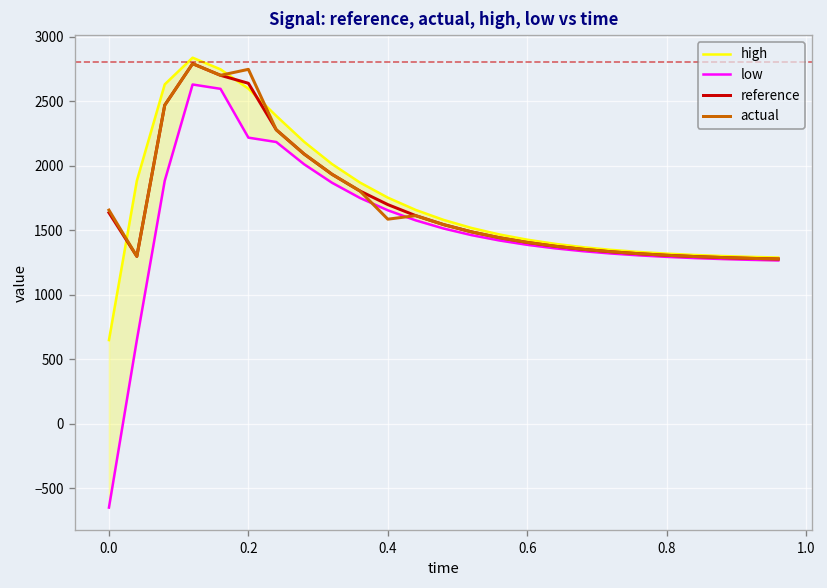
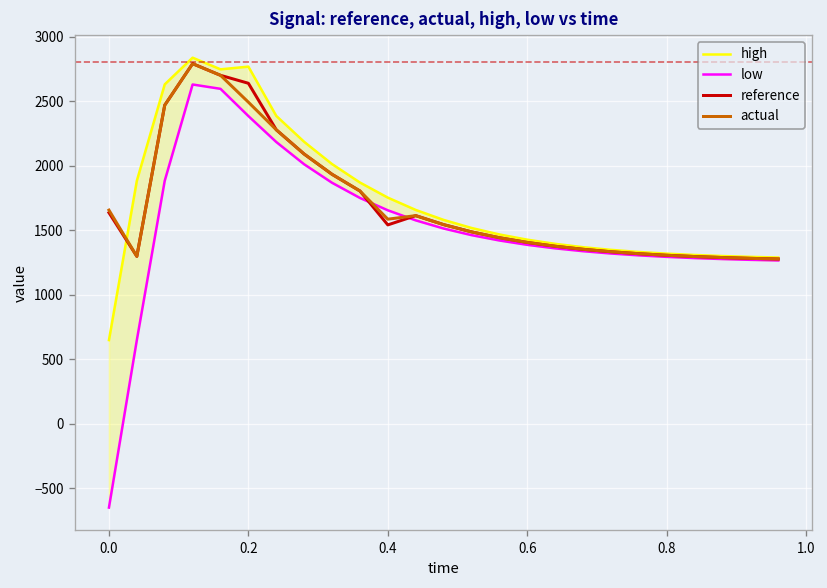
high, 0.2: 2600 -> 2770
low, 0.2: 2220 -> 2380
actual, 0.2: 2750 -> 2490
reference, 0.4: 1700 -> 1540
